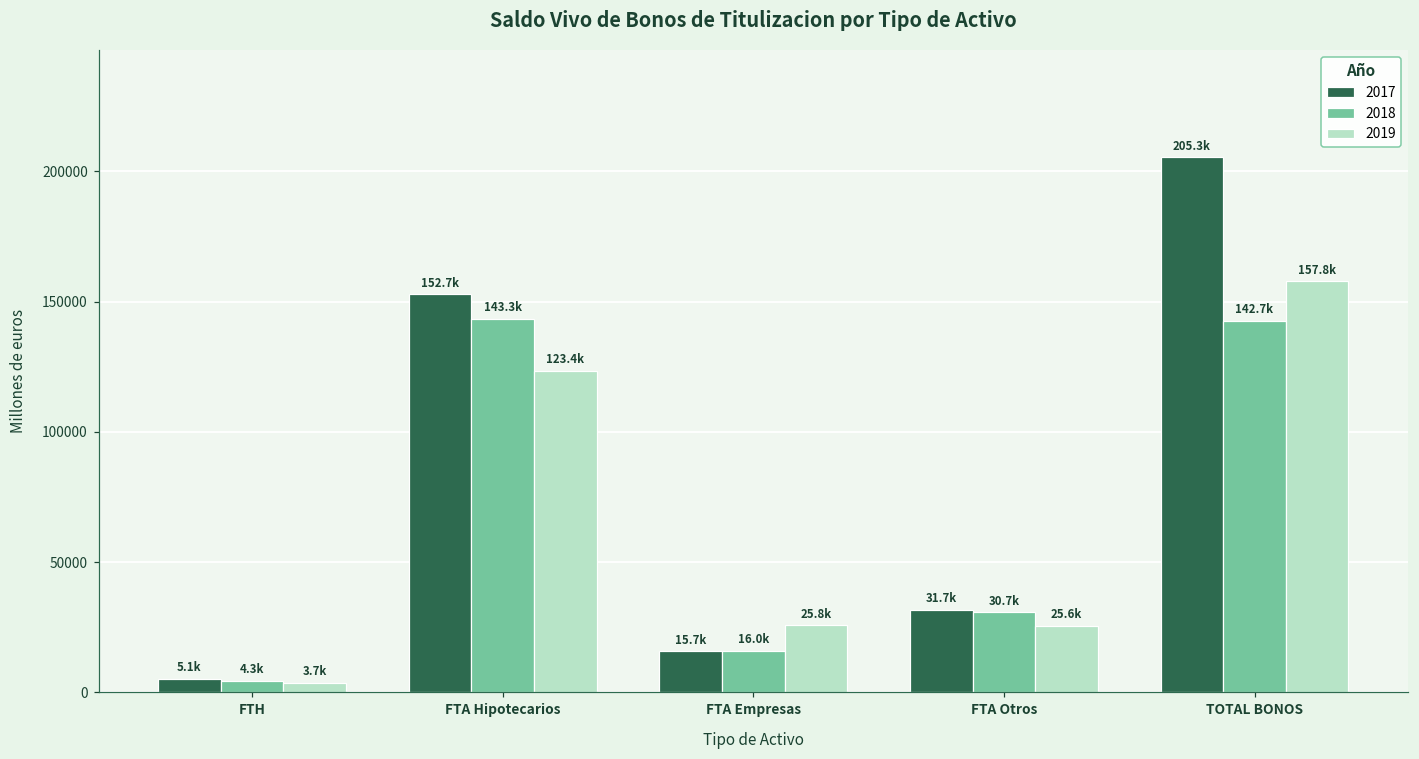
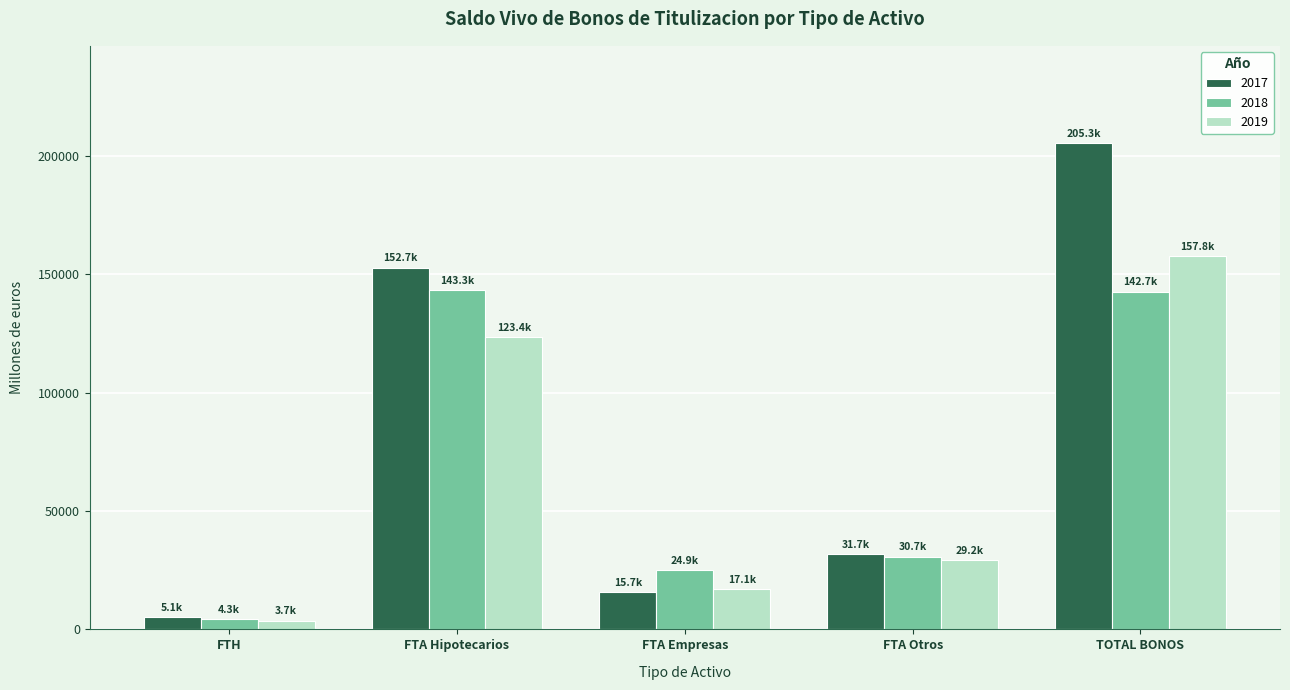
2018, FTA Empresas: 16.0k -> 24.9k
2019, FTA Empresas: 25.8k -> 17.1k
2019, FTA Otros: 25.6k -> 29.2k
